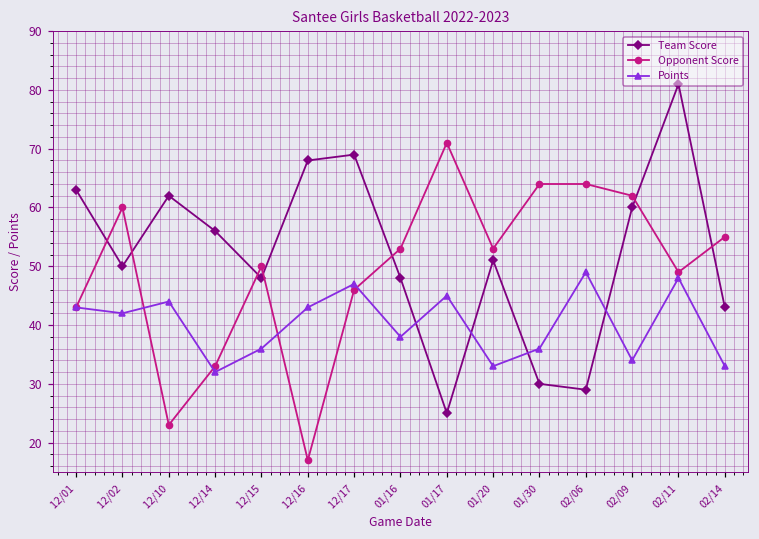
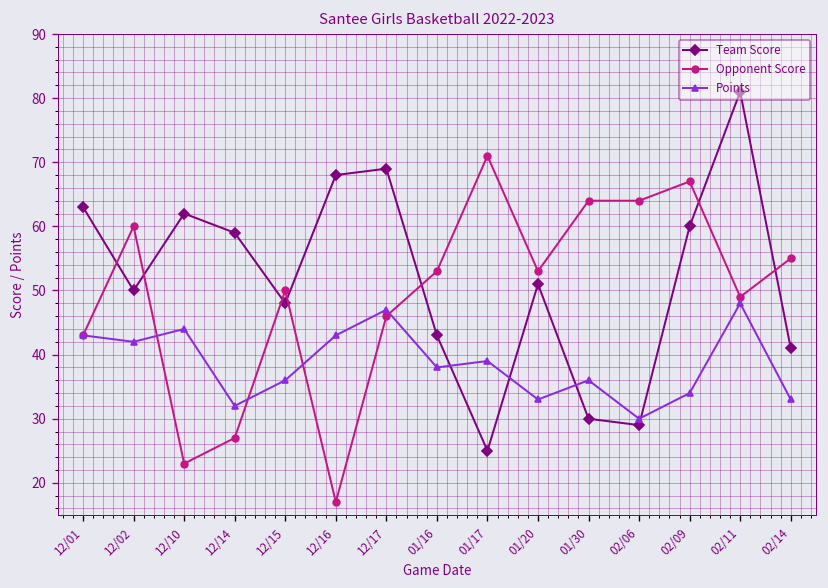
Team Score, 12/14: 56 -> 59
Opponent Score, 12/14: 33 -> 27
Team Score, 01/16: 48 -> 43
Points, 01/17: 45 -> 39
Points, 02/06: 49 -> 30
Opponent Score, 02/09: 62 -> 67
Team Score, 02/14: 43 -> 41
